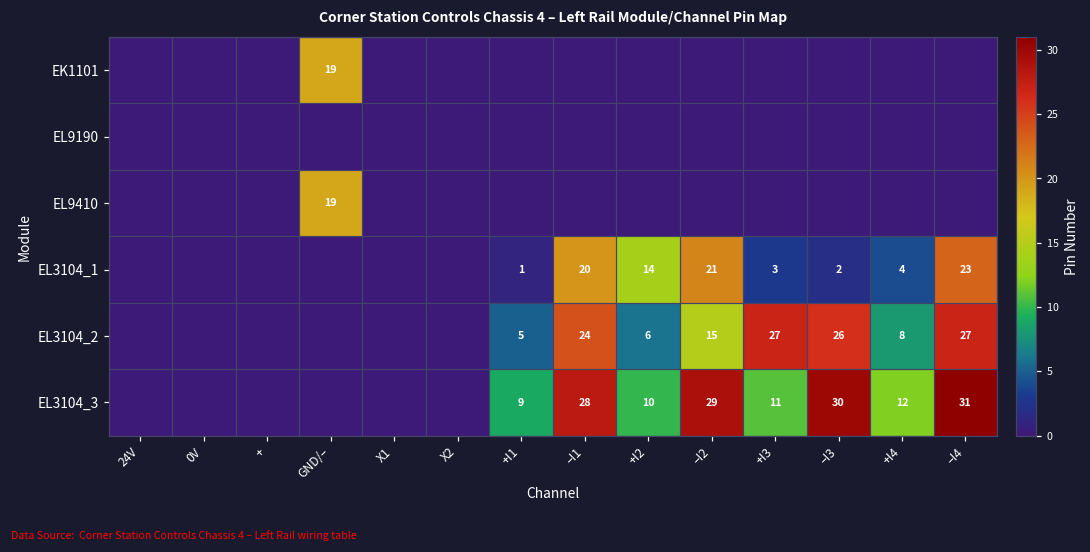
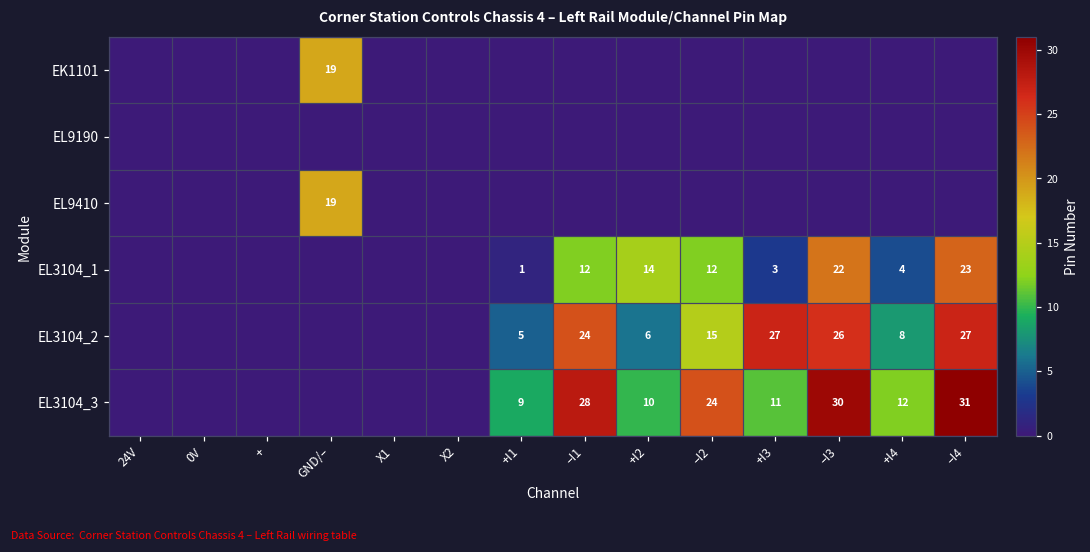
EL3104_1, –I1: 20 -> 12
EL3104_1, –I2: 21 -> 12
EL3104_1, –I3: 2 -> 22
EL3104_3, –I2: 29 -> 24
